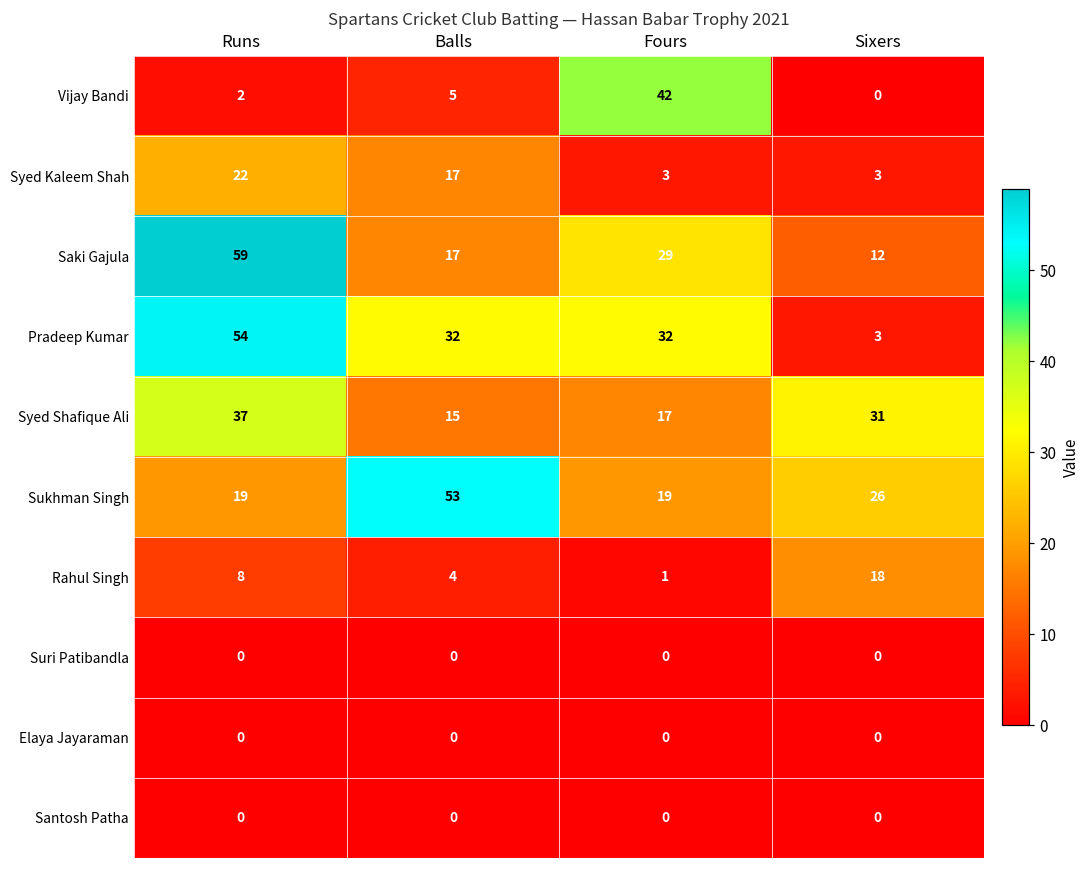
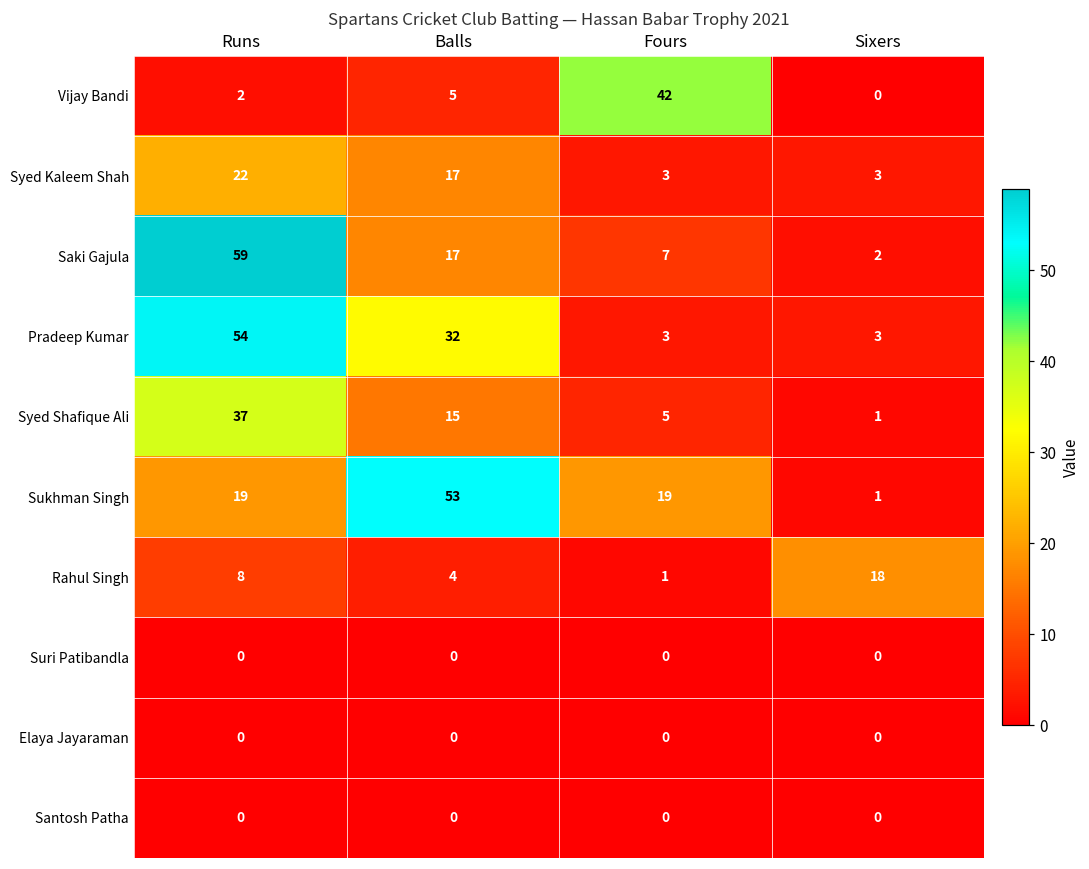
Saki Gajula, Fours: 29 -> 7
Saki Gajula, Sixers: 12 -> 2
Pradeep Kumar, Fours: 32 -> 3
Syed Shafique Ali, Fours: 17 -> 5
Syed Shafique Ali, Sixers: 31 -> 1
Sukhman Singh, Sixers: 26 -> 1
